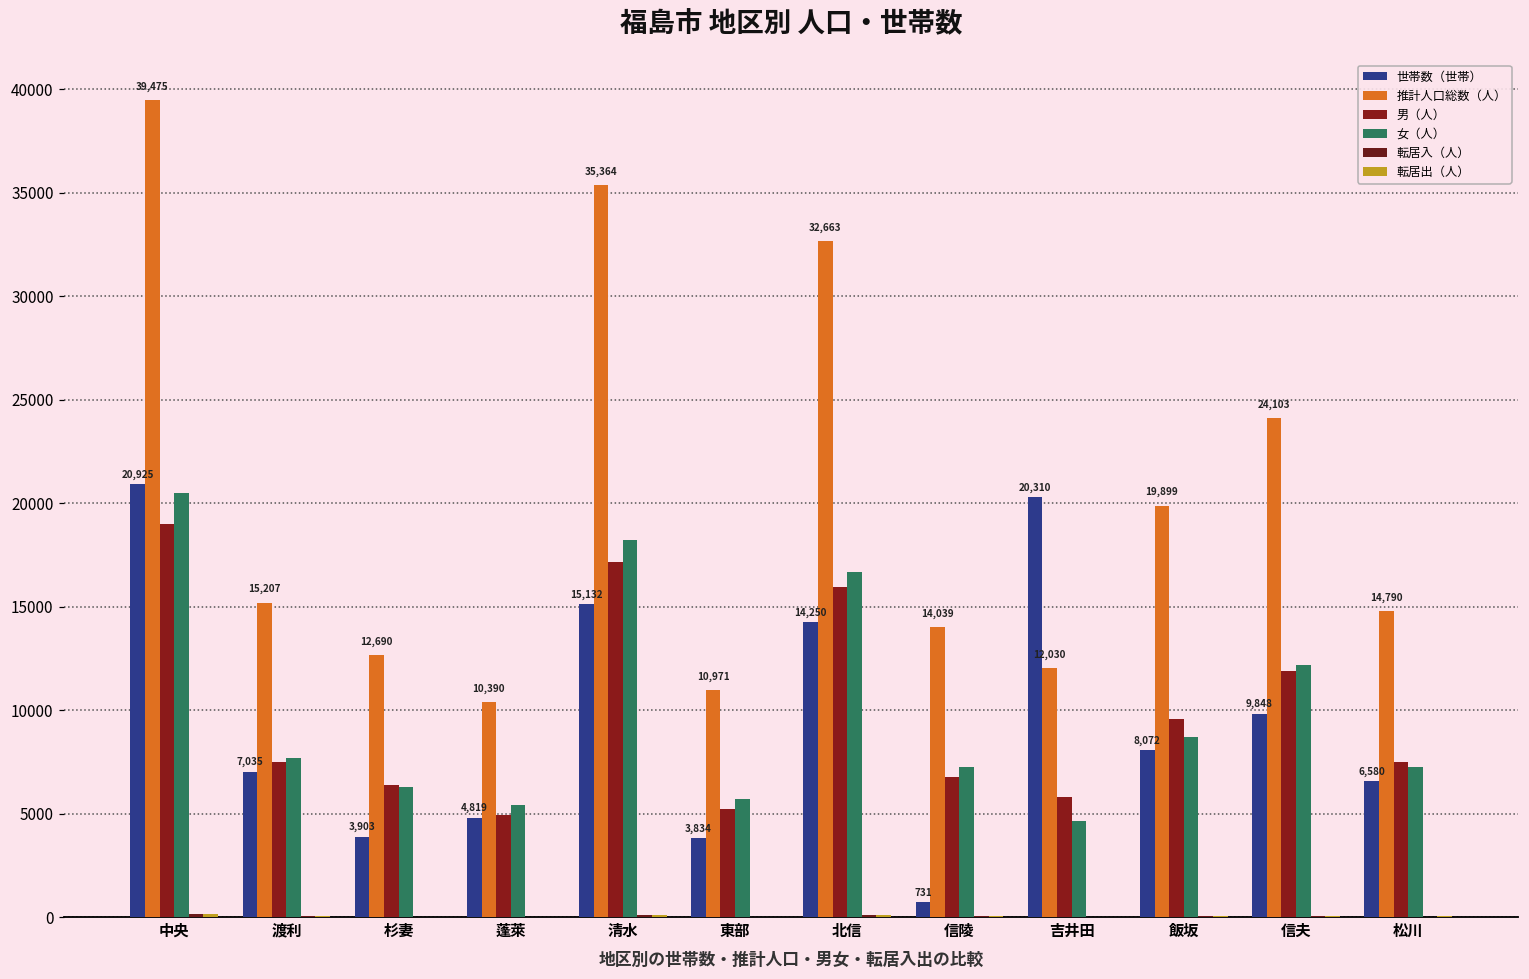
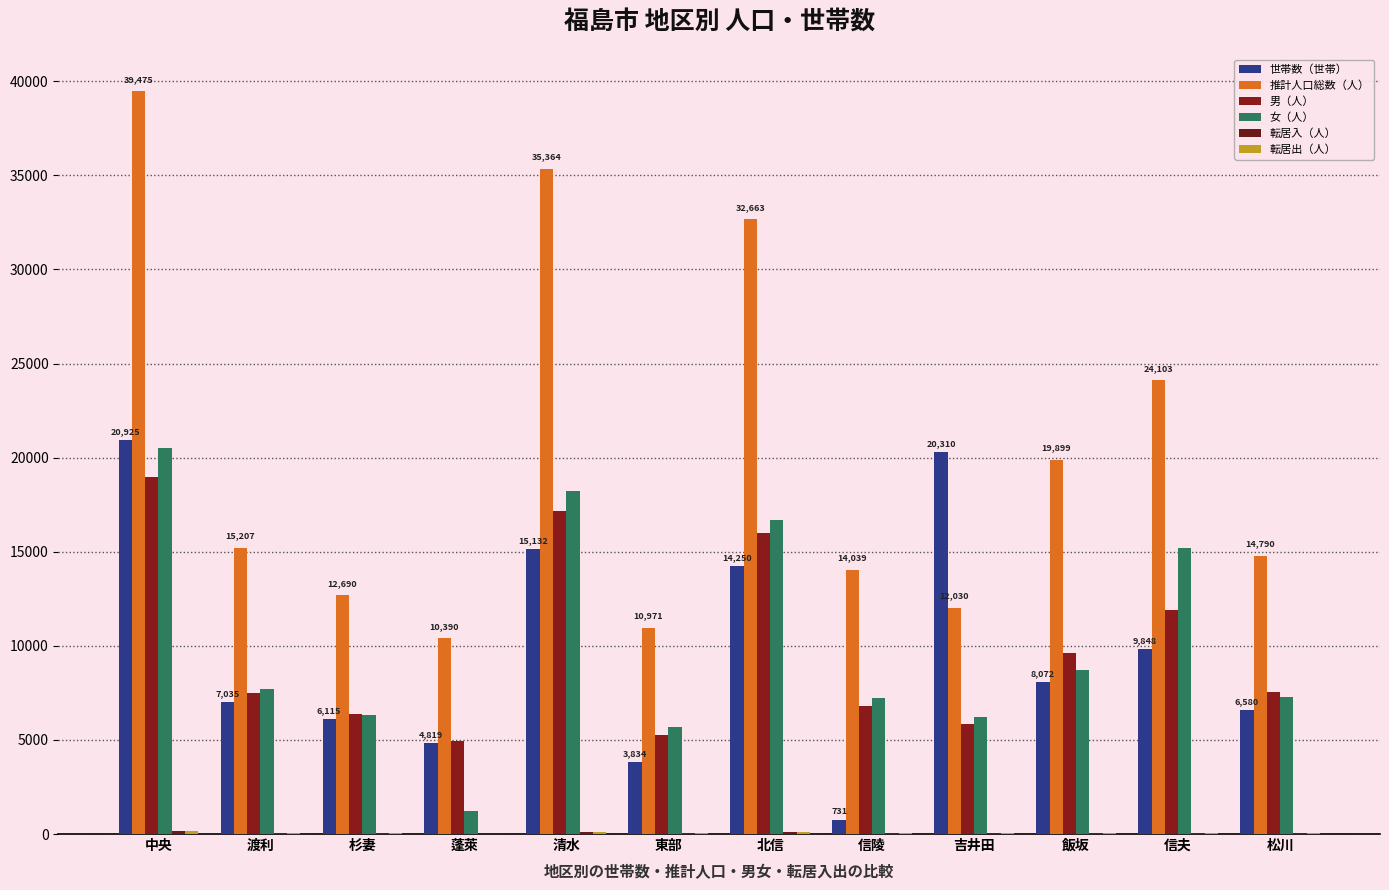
世帯数（世帯）, 杉妻: 3,903 -> 6,115
女（人）, 蓬萊: 5400 -> 1200
女（人）, 吉井田: 4700 -> 6200
女（人）, 信夫: 12200 -> 15200
